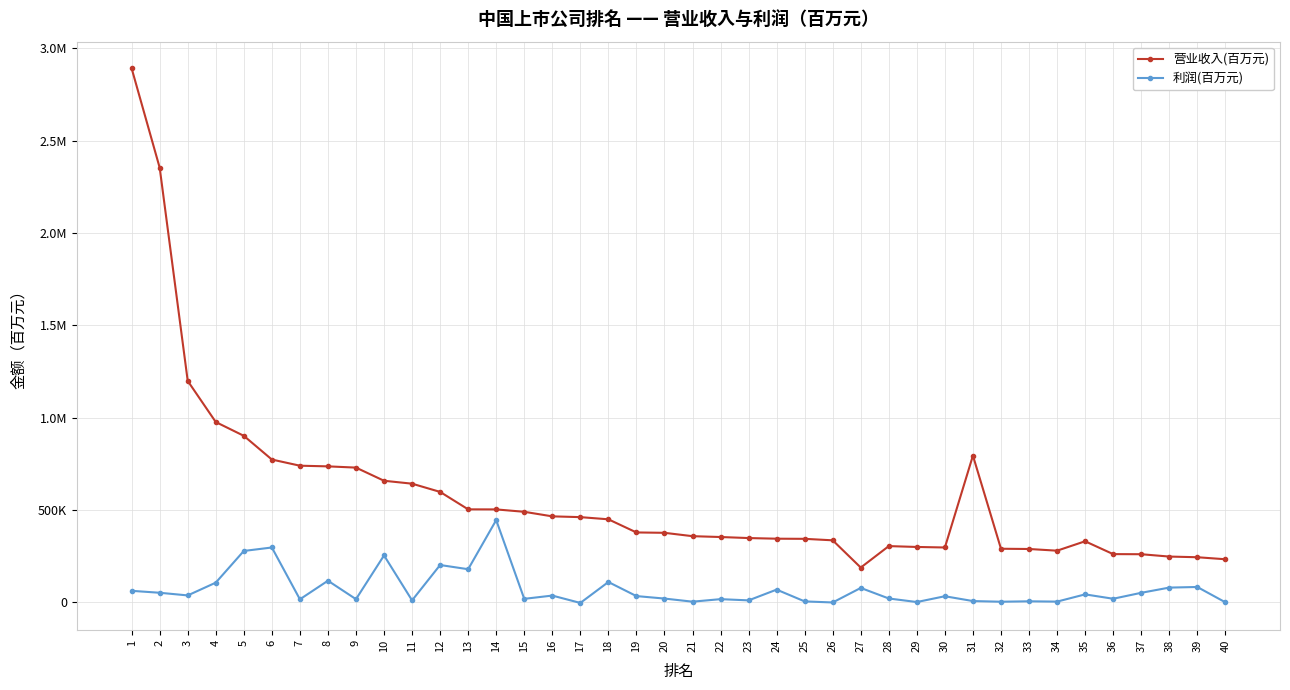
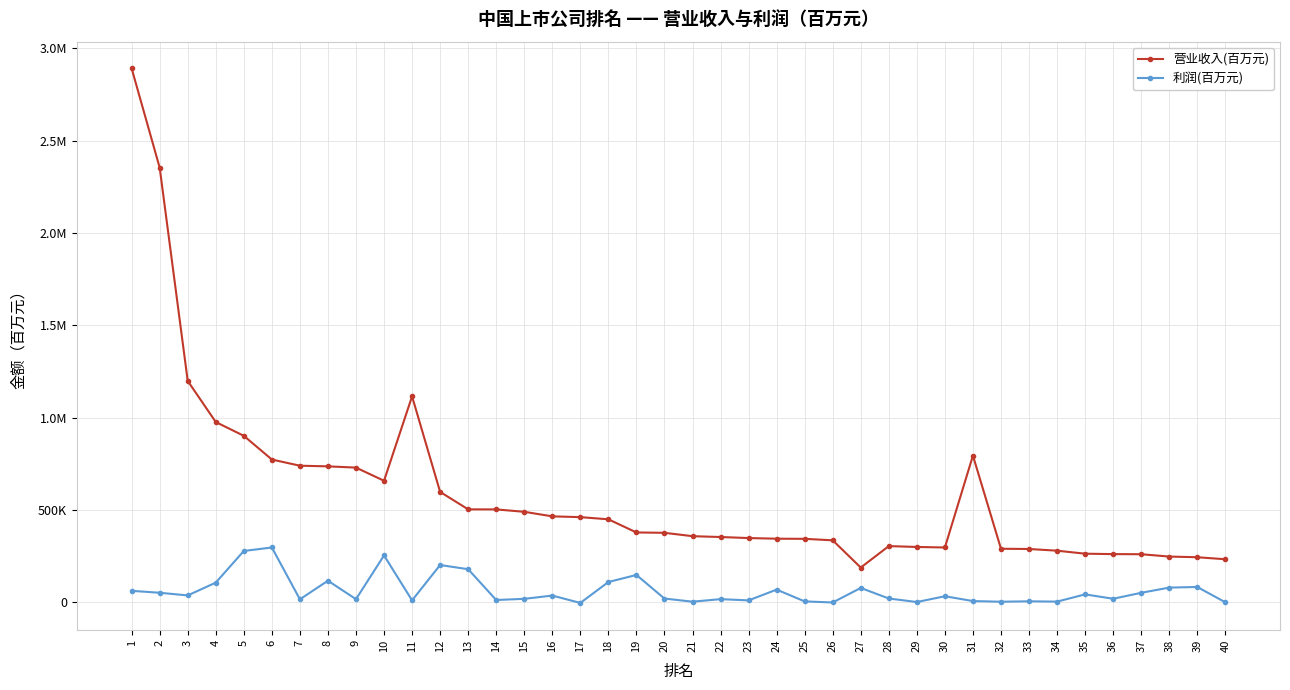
营业收入(百万元), 11: 640000 -> 1120000
利润(百万元), 14: 450000 -> 10000
利润(百万元), 19: 30000 -> 150000
营业收入(百万元), 35: 330000 -> 260000
